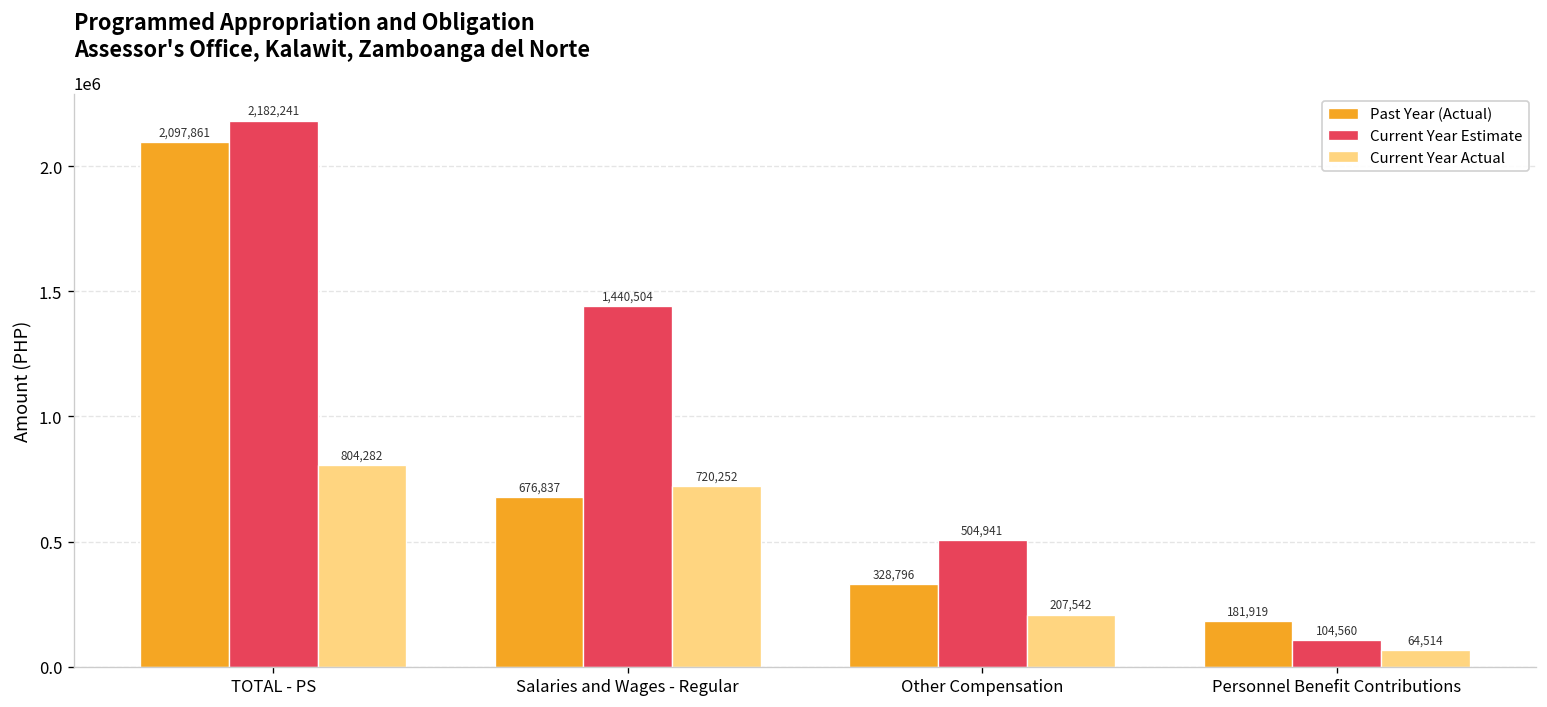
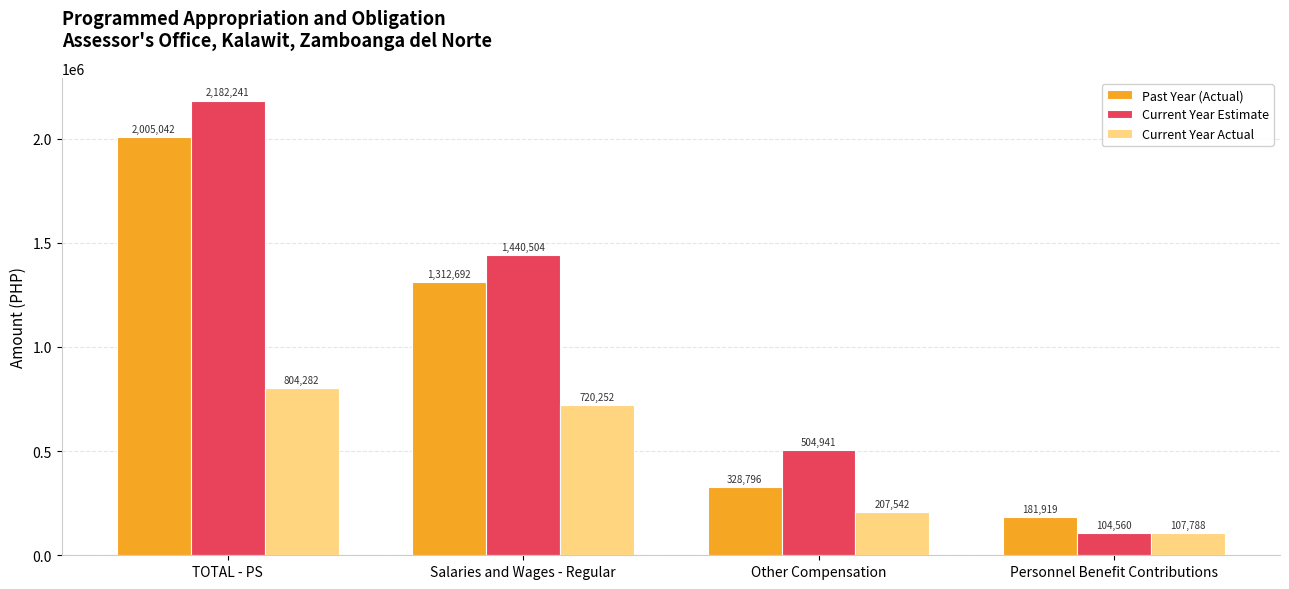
Past Year (Actual), TOTAL - PS: 2,097,861 -> 2,005,042
Past Year (Actual), Salaries and Wages - Regular: 676,837 -> 1,312,692
Current Year Actual, Personnel Benefit Contributions: 64,514 -> 107,788
